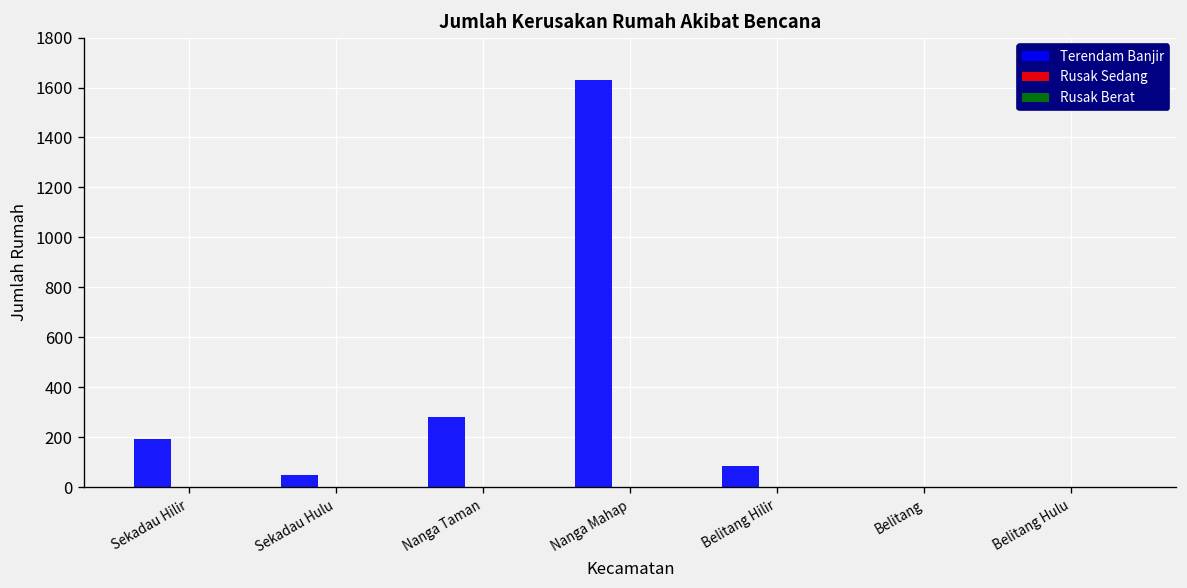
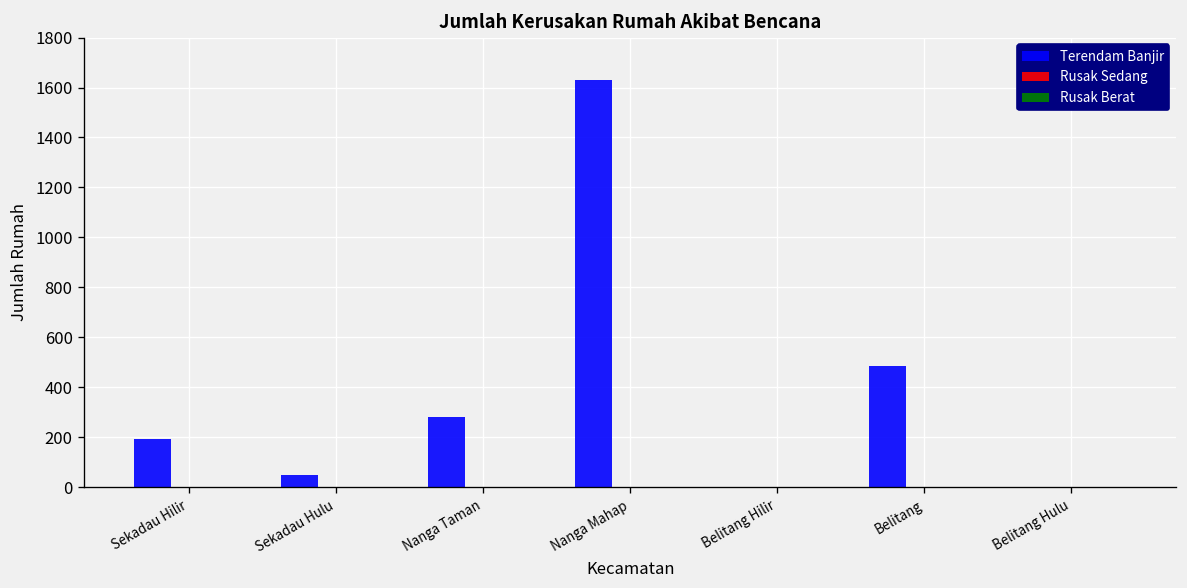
Terendam Banjir, Belitang Hilir: 90 -> 0
Terendam Banjir, Belitang: 0 -> 490
